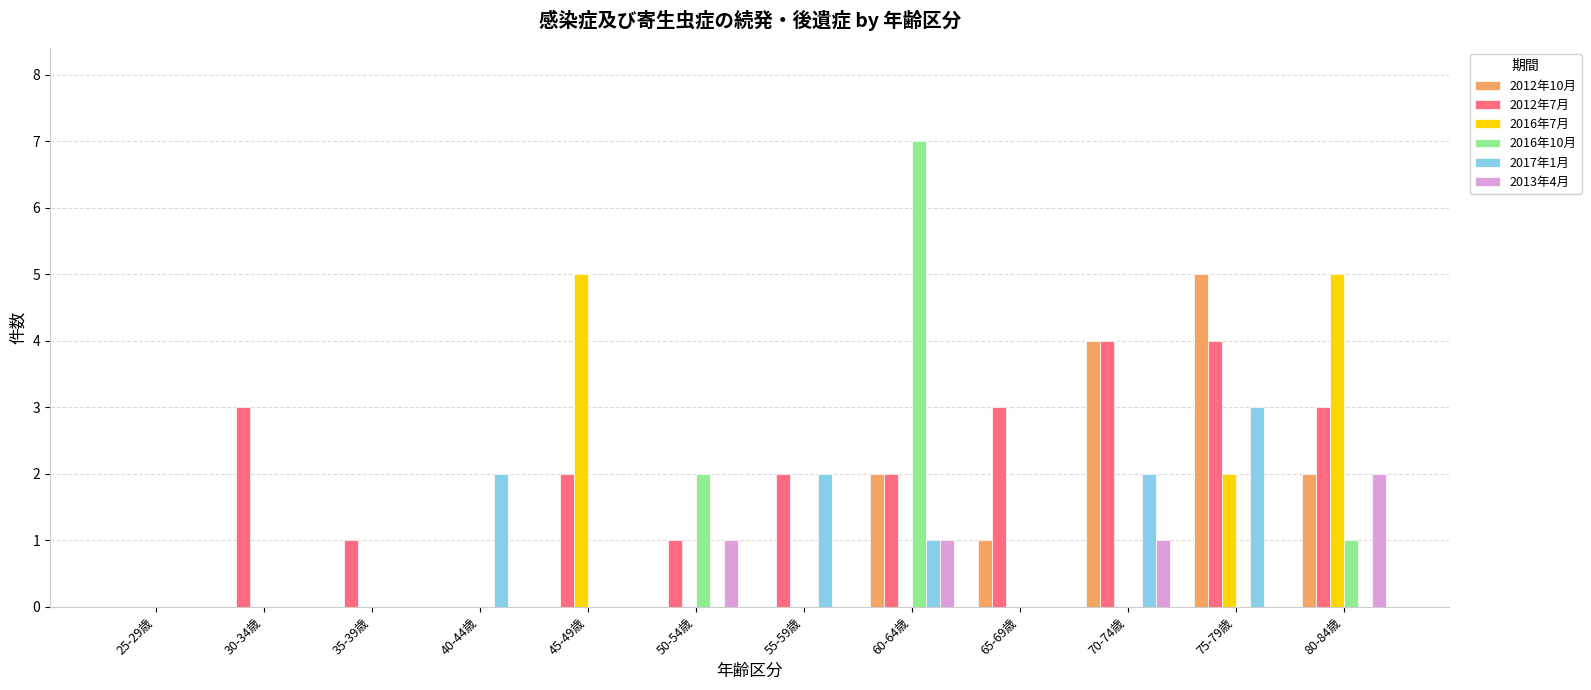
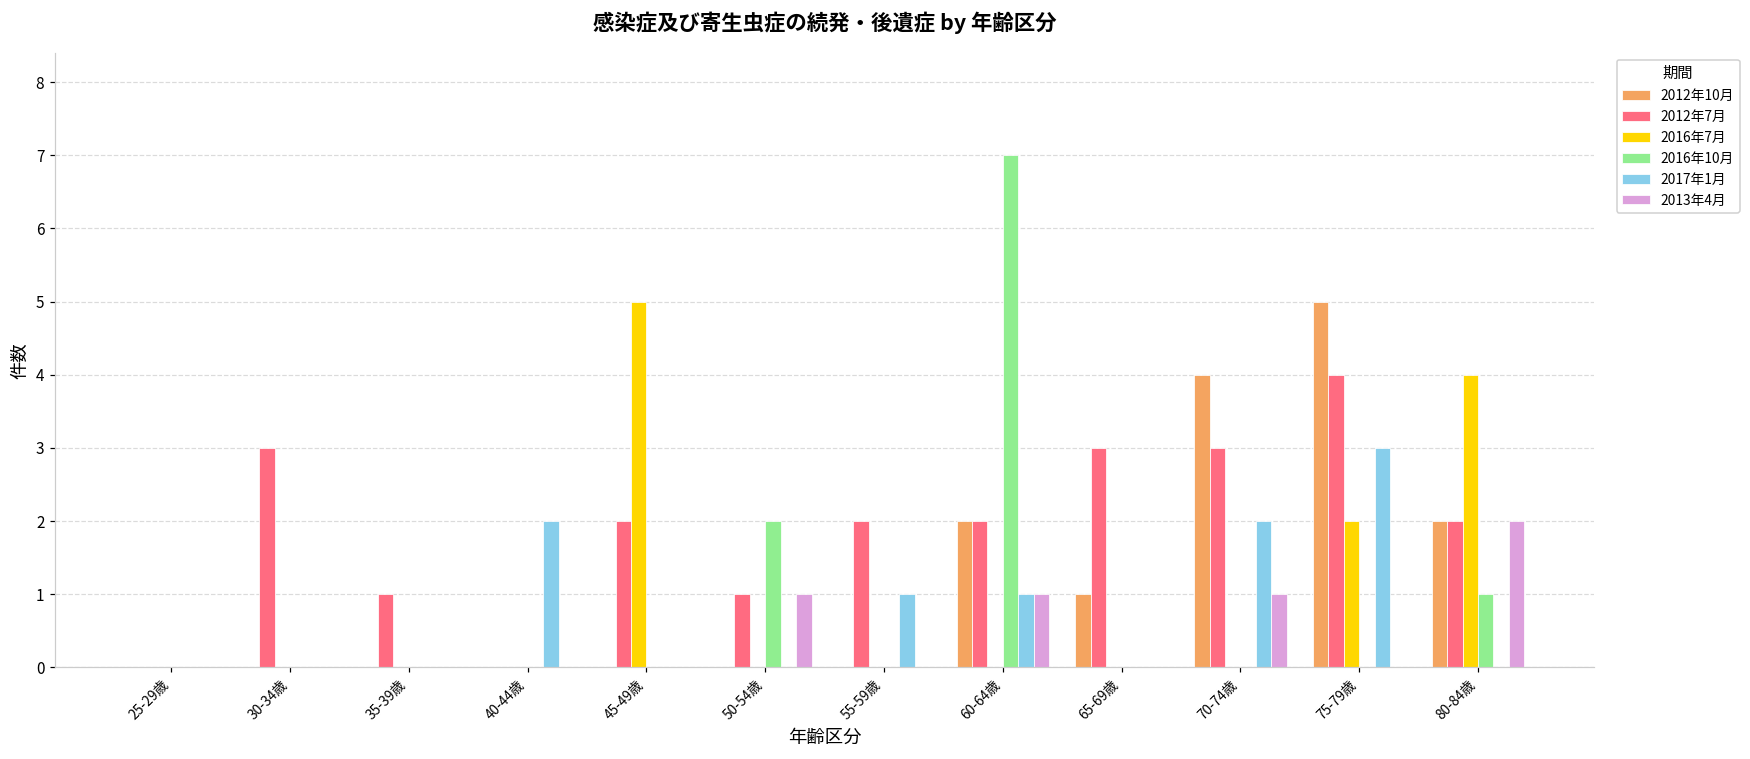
2017年1月, 55-59歳: 2 -> 1
2012年7月, 70-74歳: 4 -> 3
2012年7月, 80-84歳: 3 -> 2
2016年7月, 80-84歳: 5 -> 4
